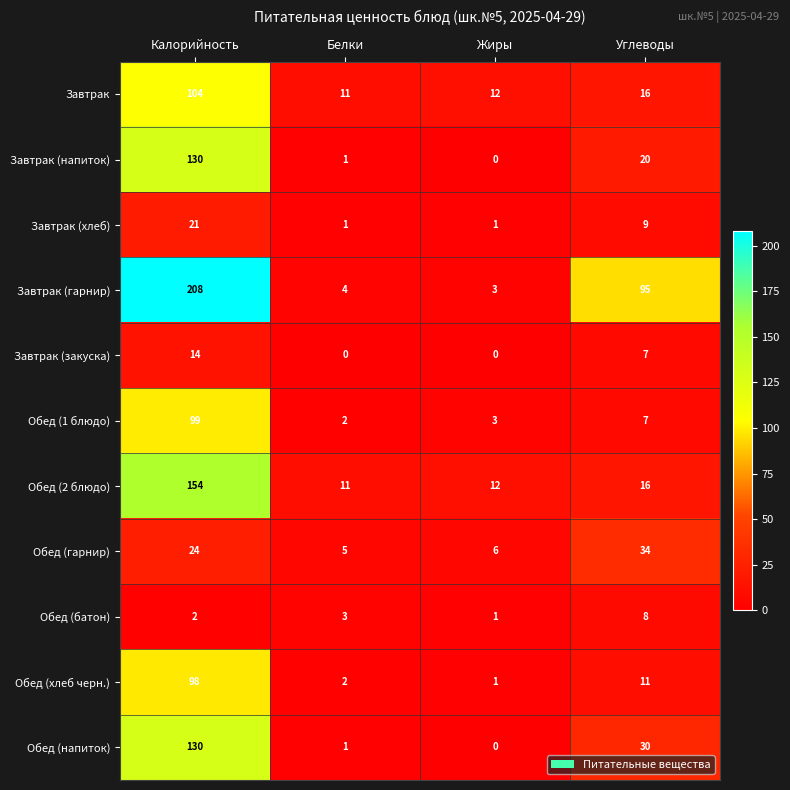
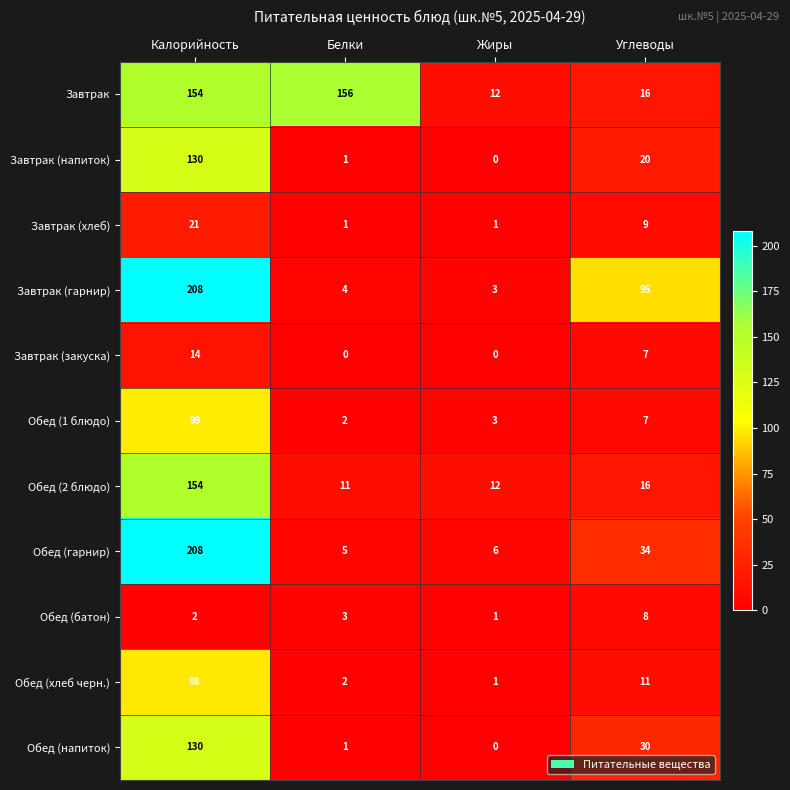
Завтрак, Калорийность: 104 -> 154
Завтрак, Белки: 11 -> 156
Обед (гарнир), Калорийность: 24 -> 208
